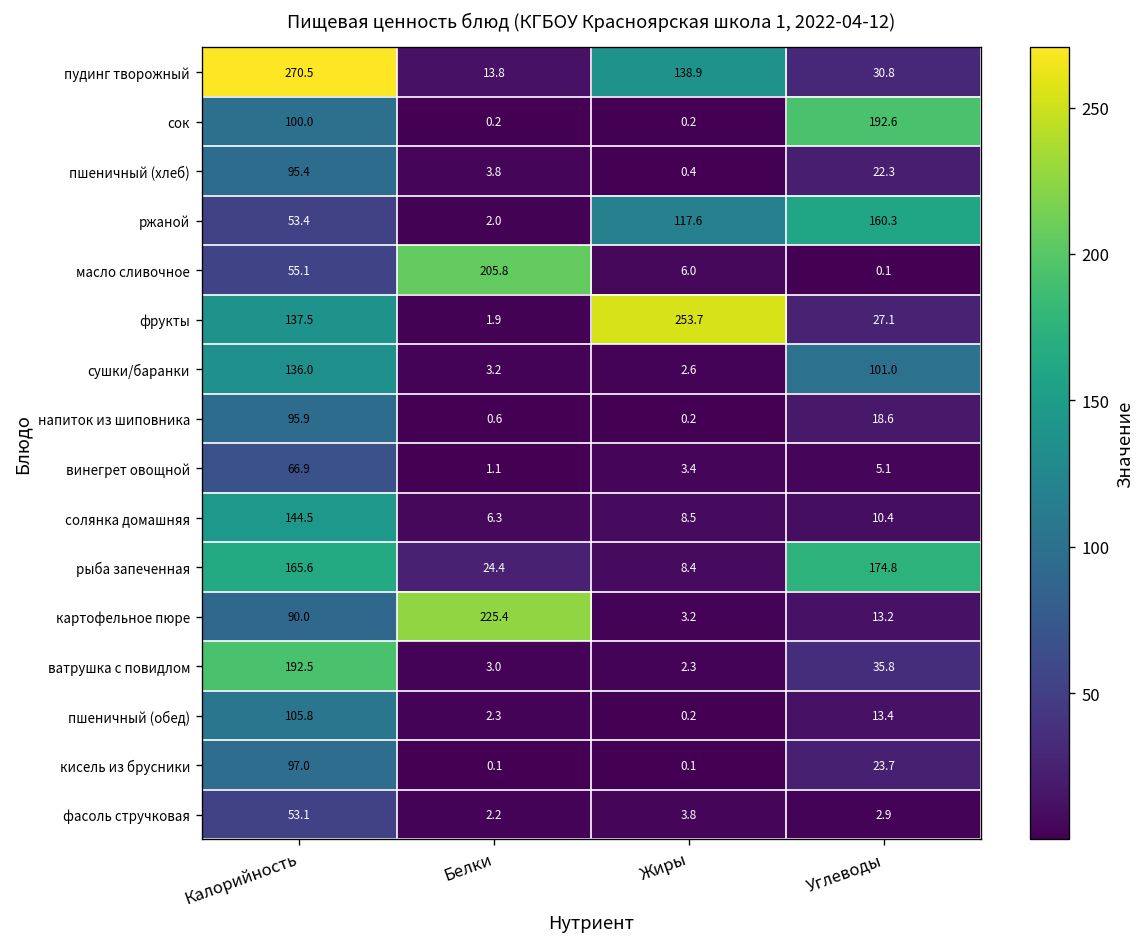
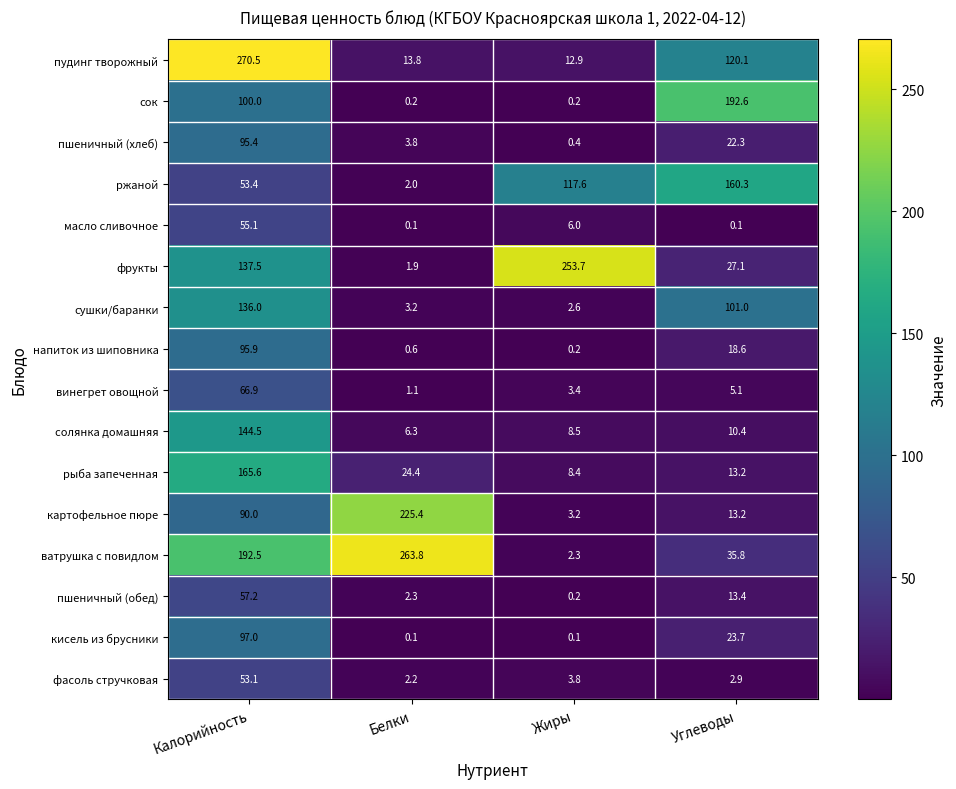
пудинг творожный, Жиры: 138.9 -> 12.9
пудинг творожный, Углеводы: 30.8 -> 120.1
масло сливочное, Белки: 205.8 -> 0.1
рыба запеченная, Углеводы: 174.8 -> 13.2
ватрушка с повидлом, Белки: 3.0 -> 263.8
пшеничный (обед), Калорийность: 105.8 -> 57.2
